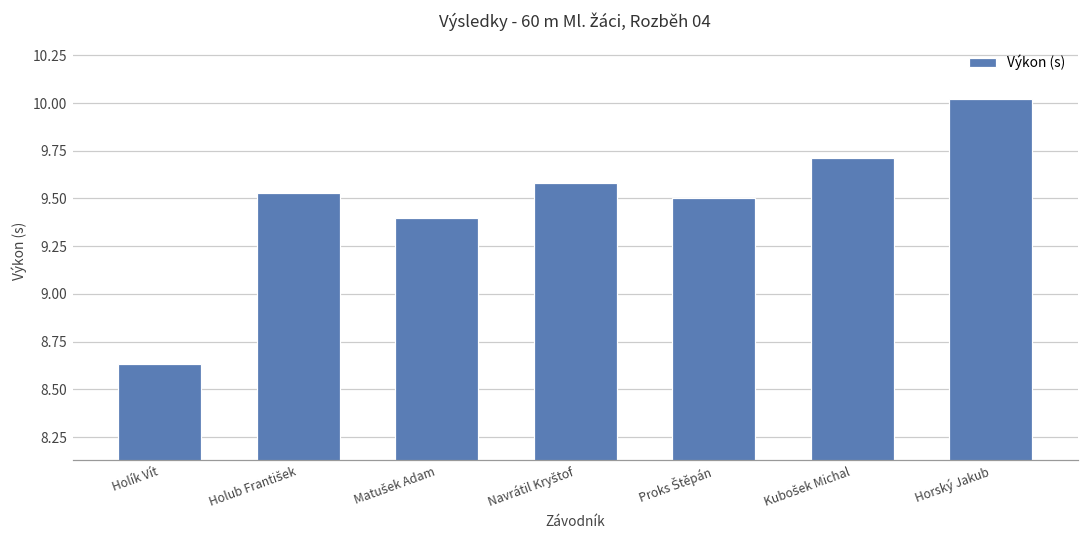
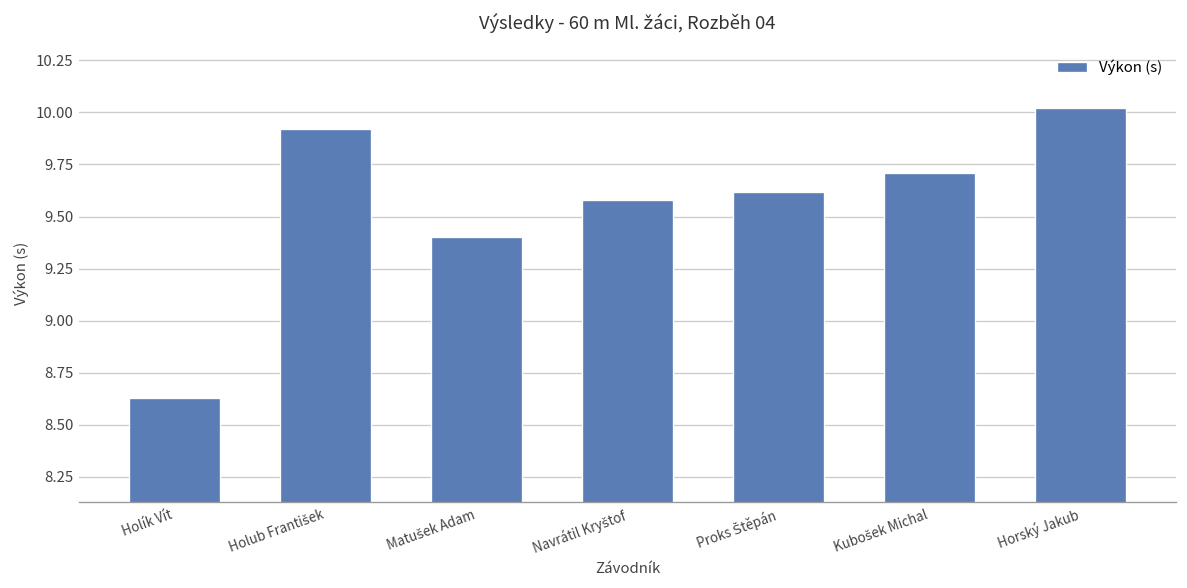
Holub František: 9.53 -> 9.92
Proks Štěpán: 9.50 -> 9.62
